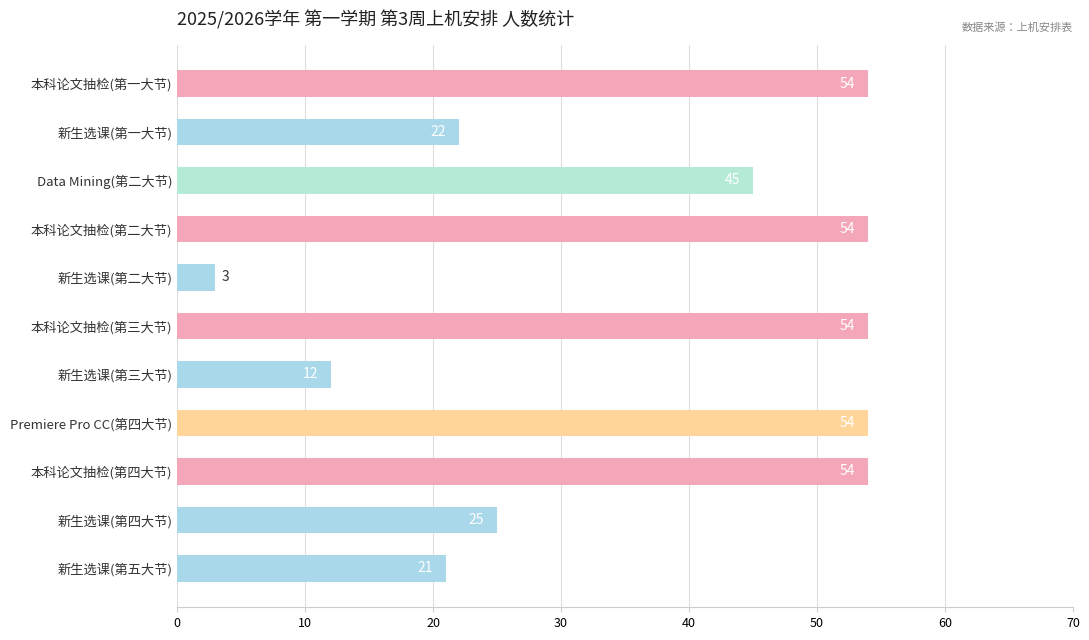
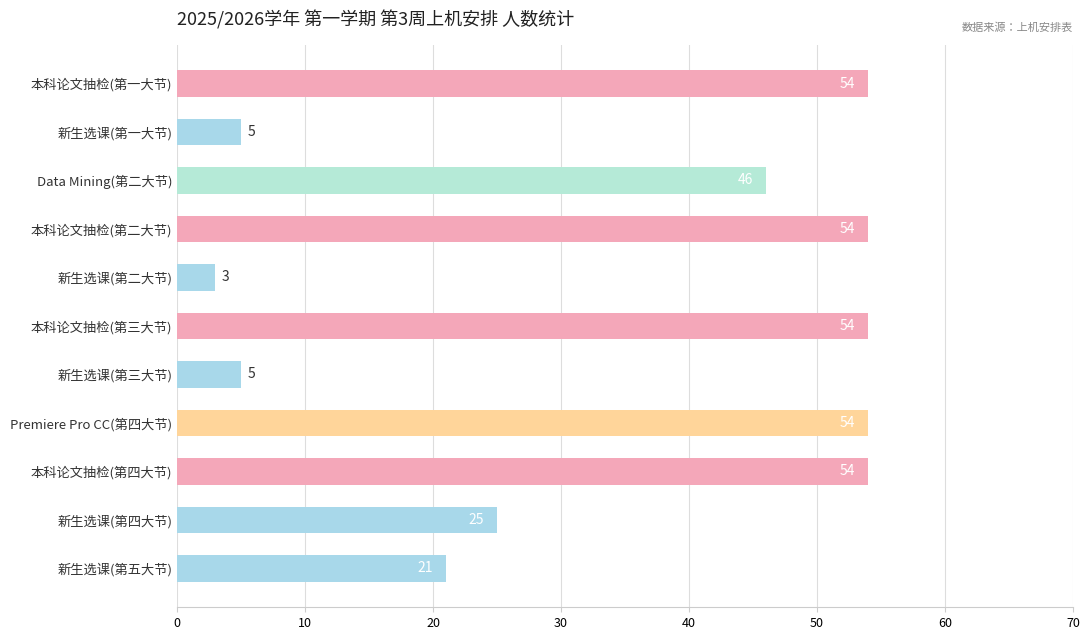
新生选课(第一大节): 22 -> 5
Data Mining(第二大节): 45 -> 46
新生选课(第三大节): 12 -> 5
